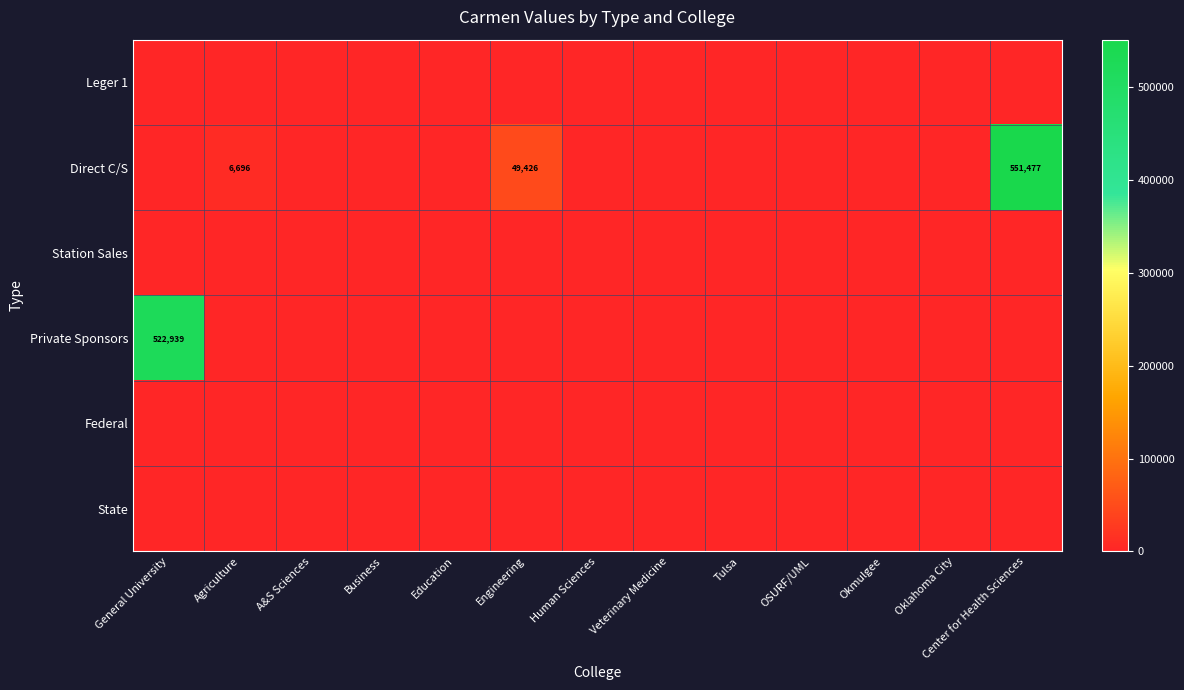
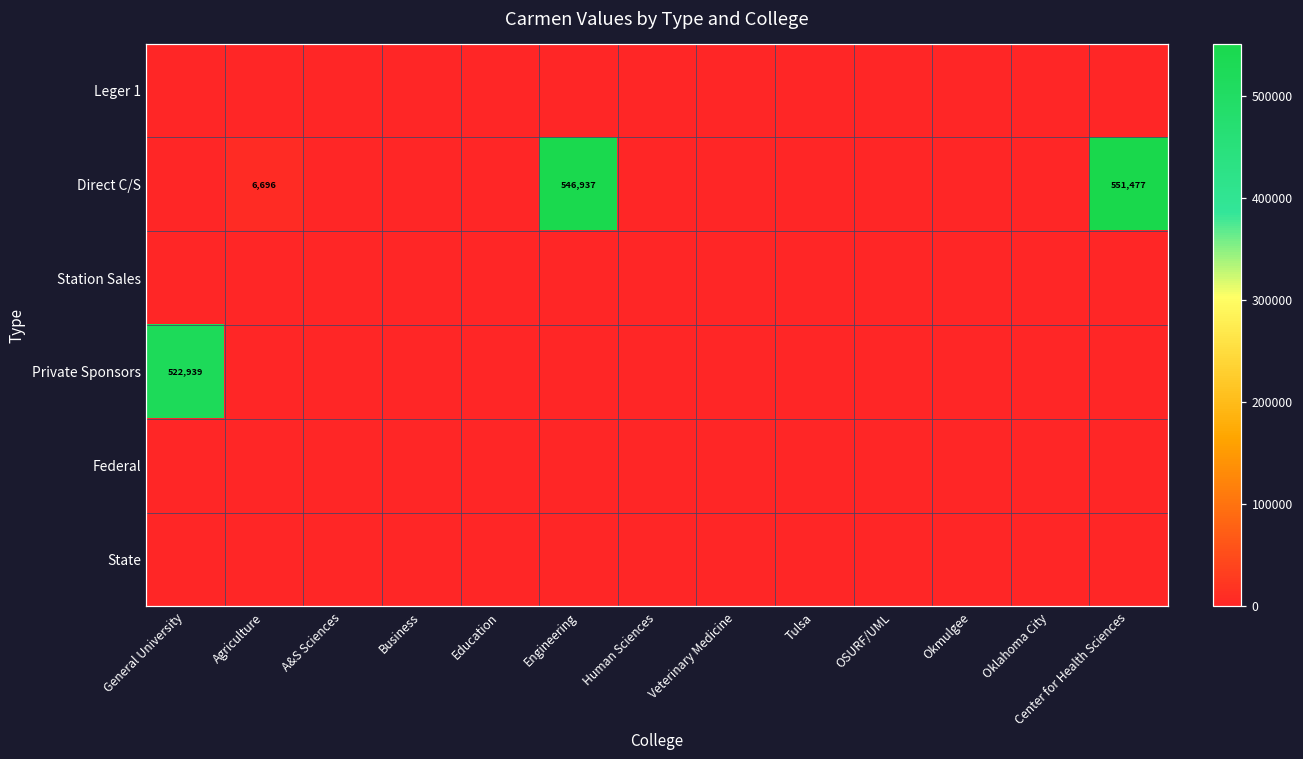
Direct C/S, Engineering: 49,426 -> 546,937
